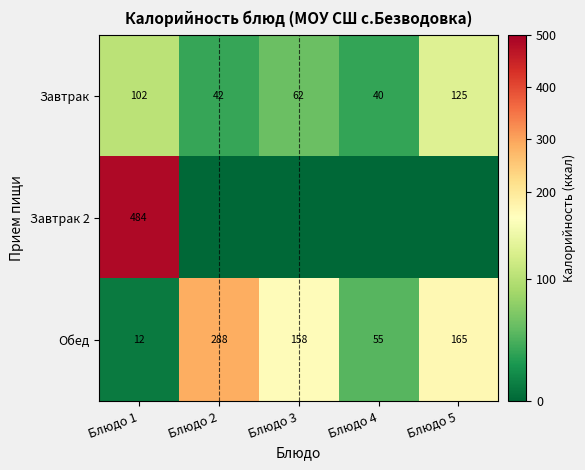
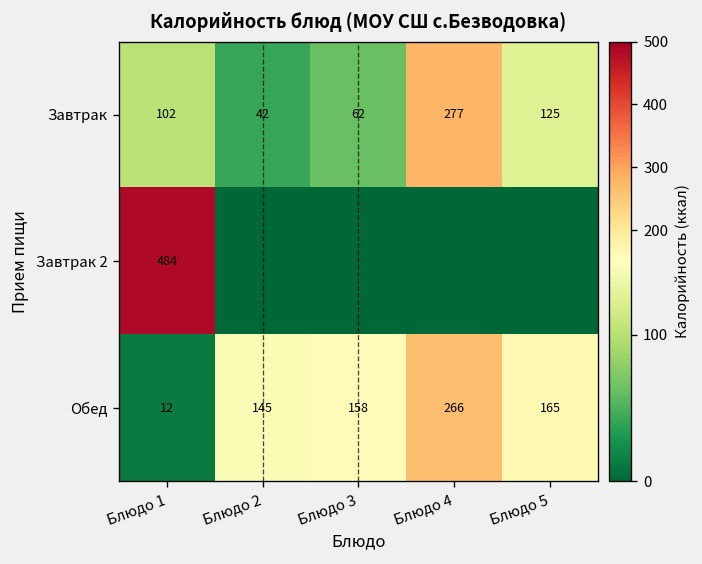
Завтрак, Блюдо 4: 40 -> 277
Обед, Блюдо 2: 288 -> 145
Обед, Блюдо 4: 55 -> 266
